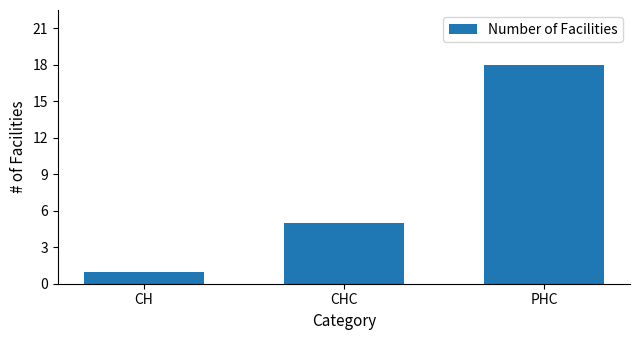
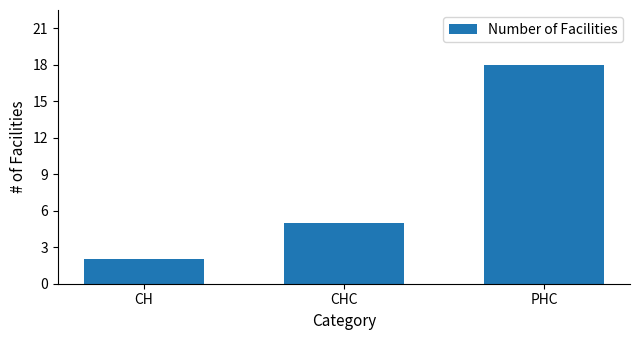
CH: 1 -> 2
